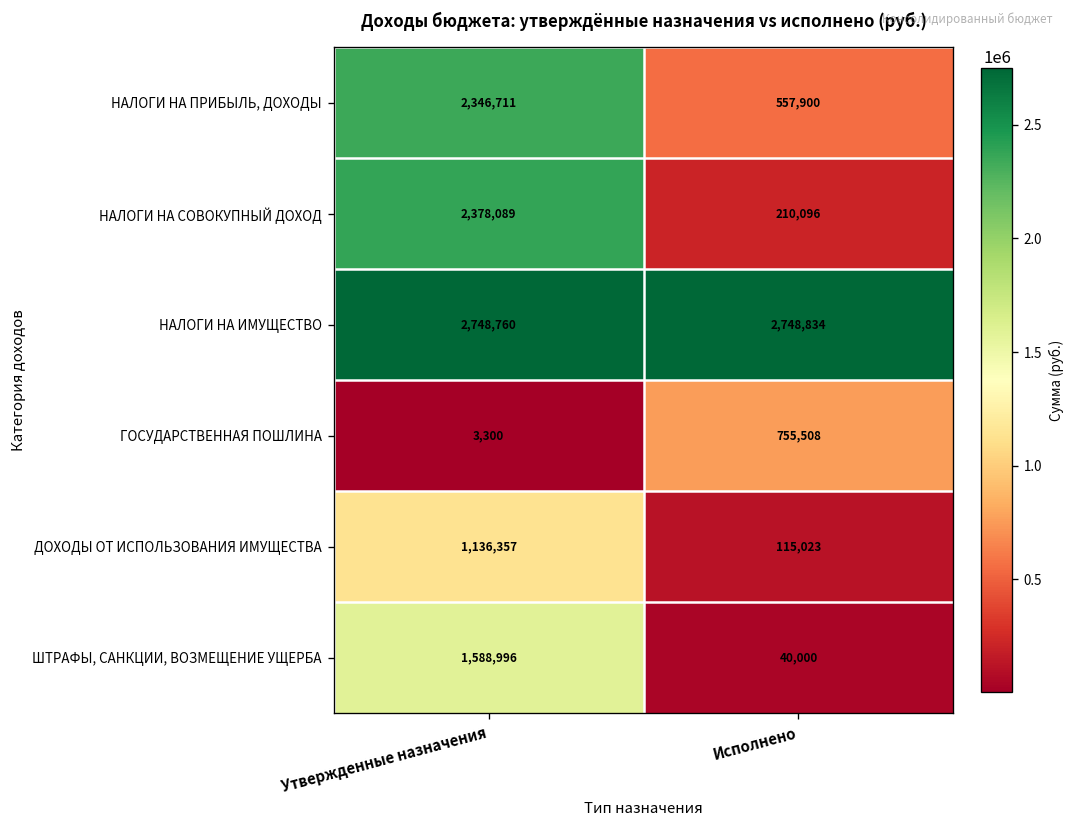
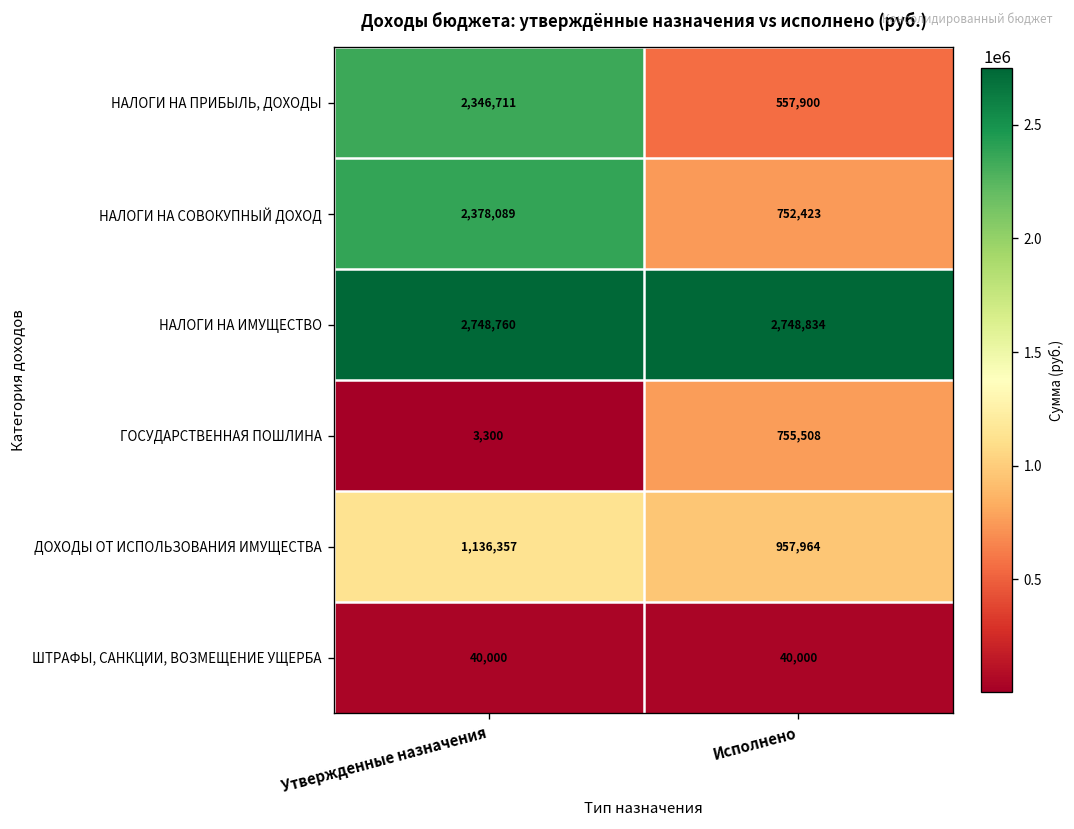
НАЛОГИ НА СОВОКУПНЫЙ ДОХОД, Исполнено: 210,096 -> 752,423
ДОХОДЫ ОТ ИСПОЛЬЗОВАНИЯ ИМУЩЕСТВА, Исполнено: 115,023 -> 957,964
ШТРАФЫ, САНКЦИИ, ВОЗМЕЩЕНИЕ УЩЕРБА, Утвержденные назначения: 1,588,996 -> 40,000
